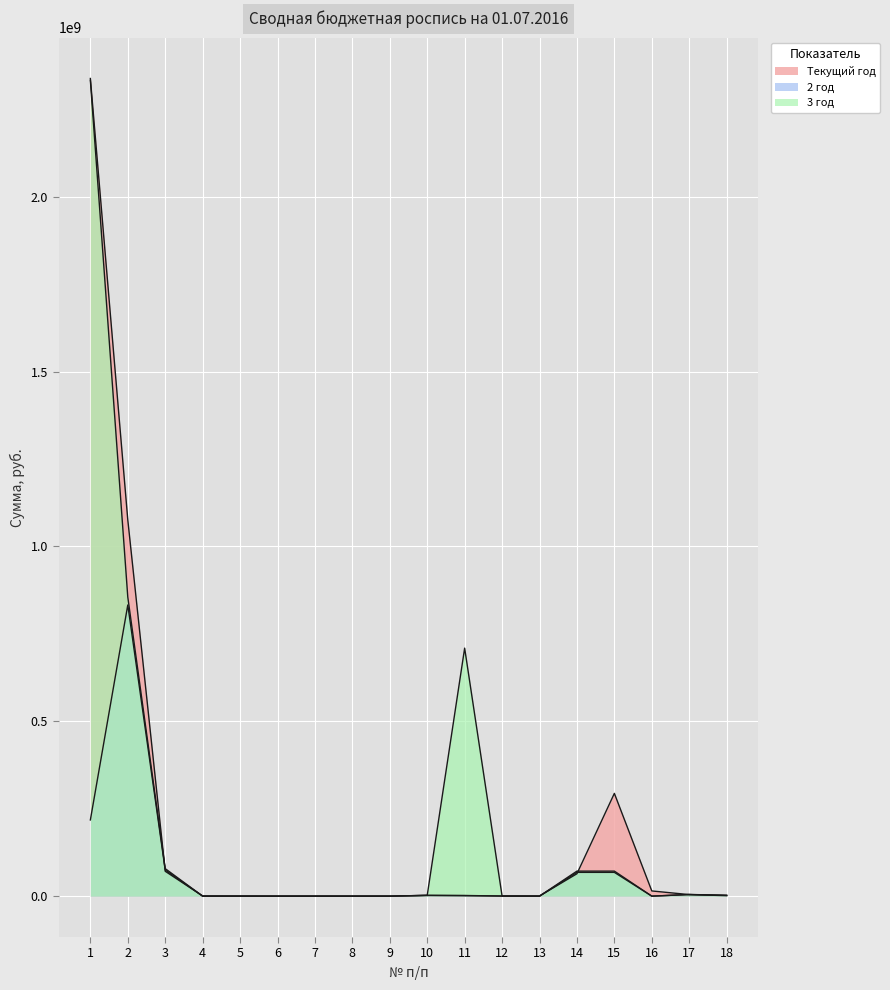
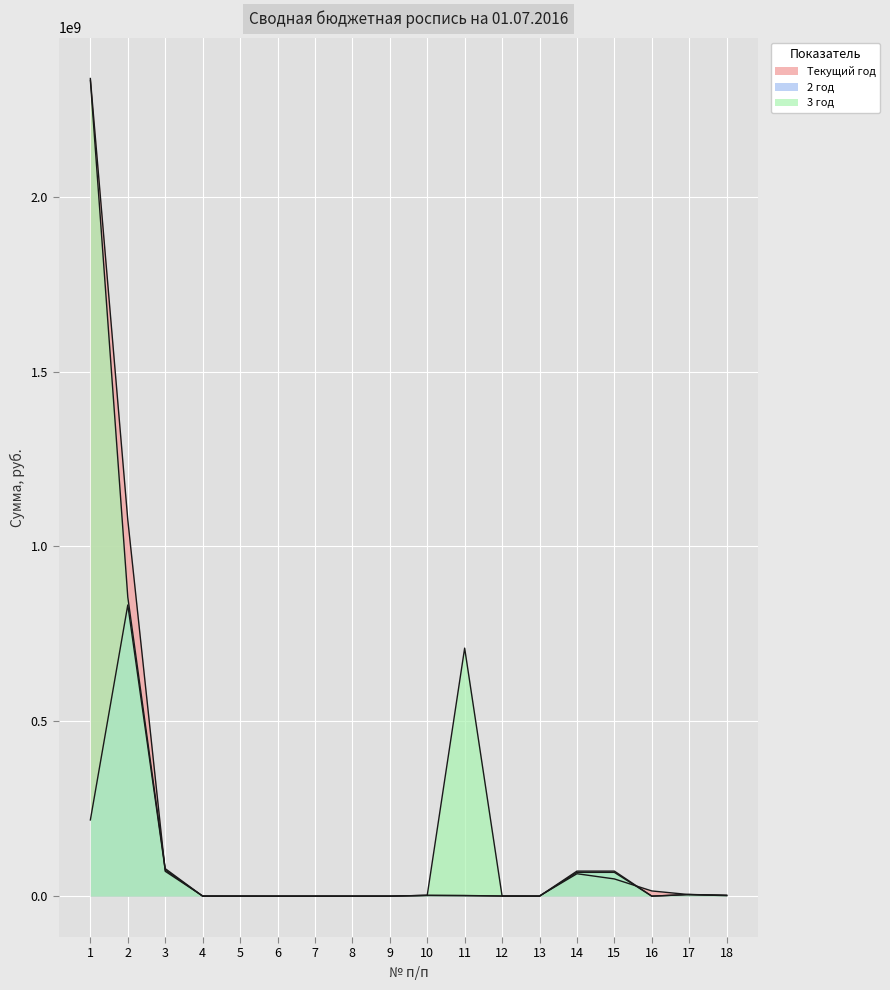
Текущий год, 15: 290000000 -> 50000000
